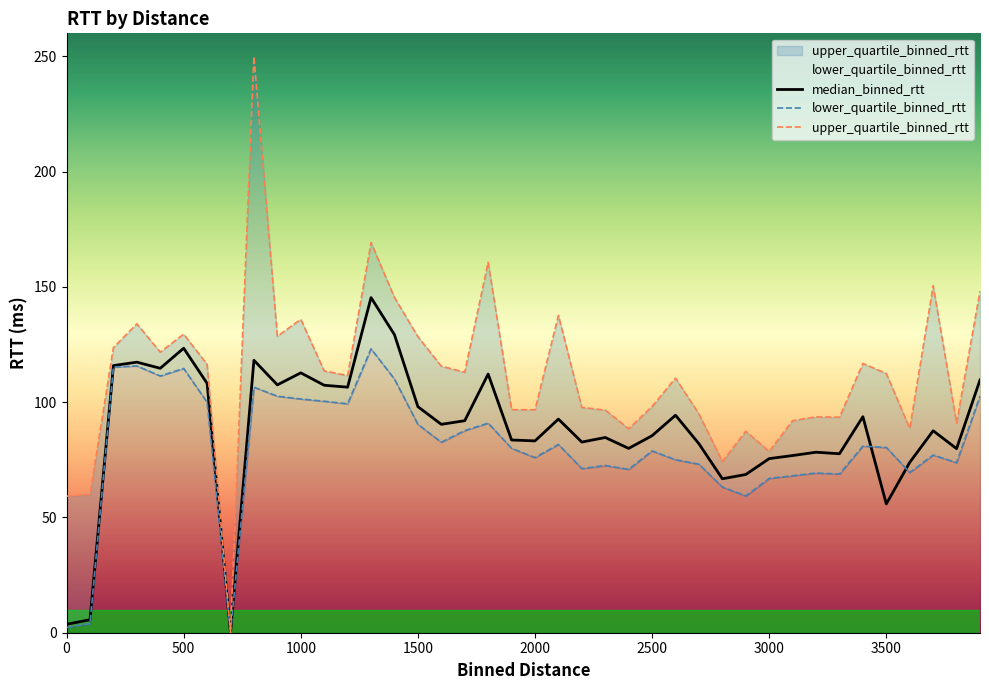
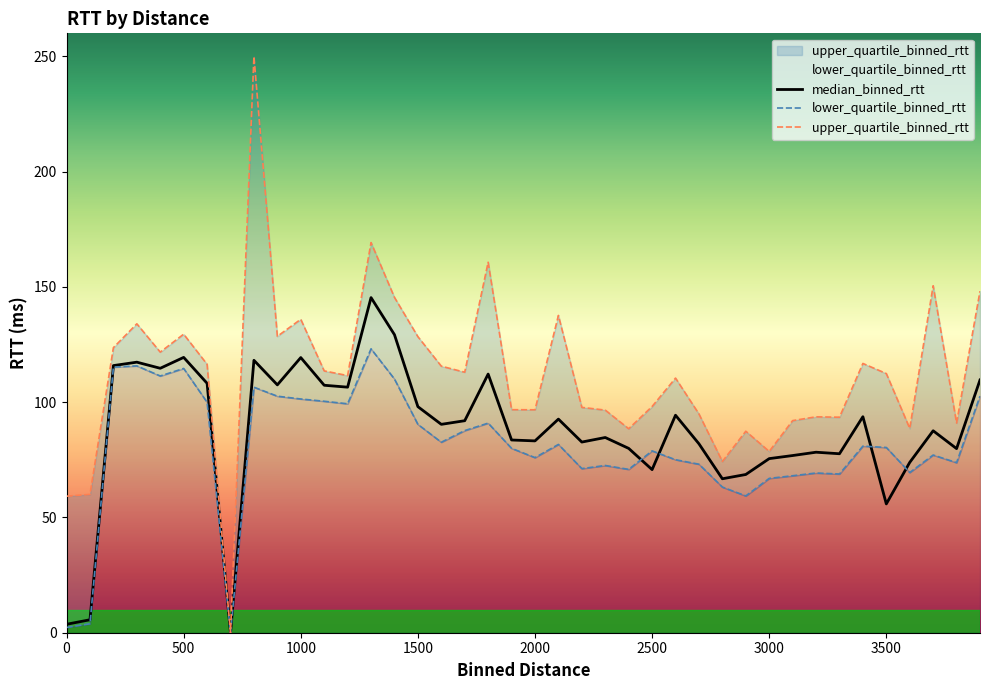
median_binned_rtt, 500: 123 -> 119
median_binned_rtt, 1000: 113 -> 119
median_binned_rtt, 2500: 85 -> 71
